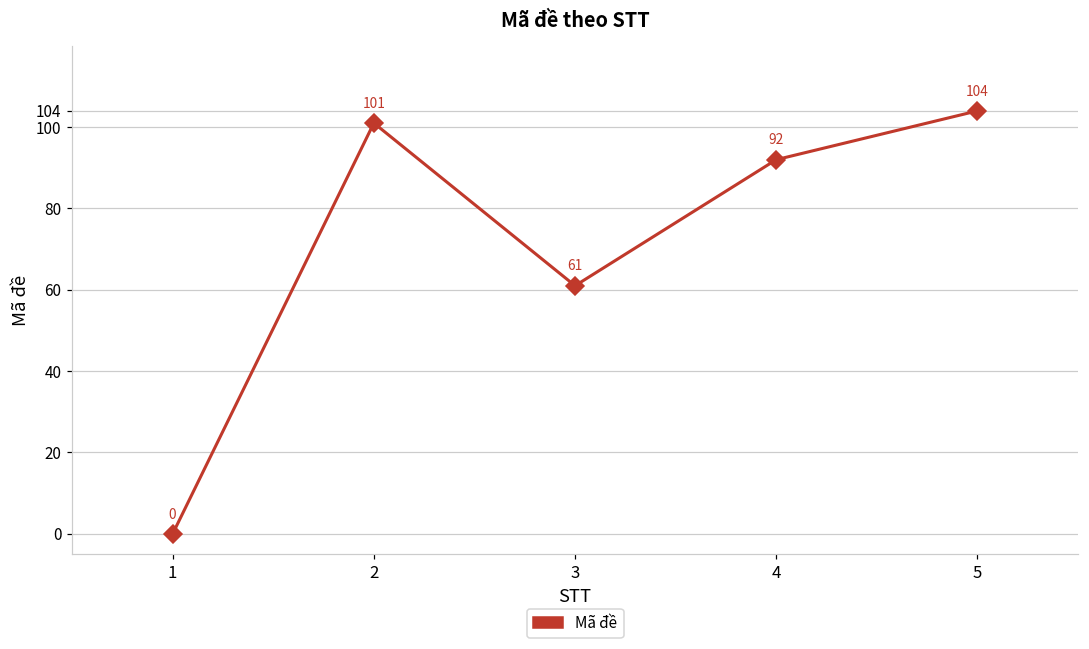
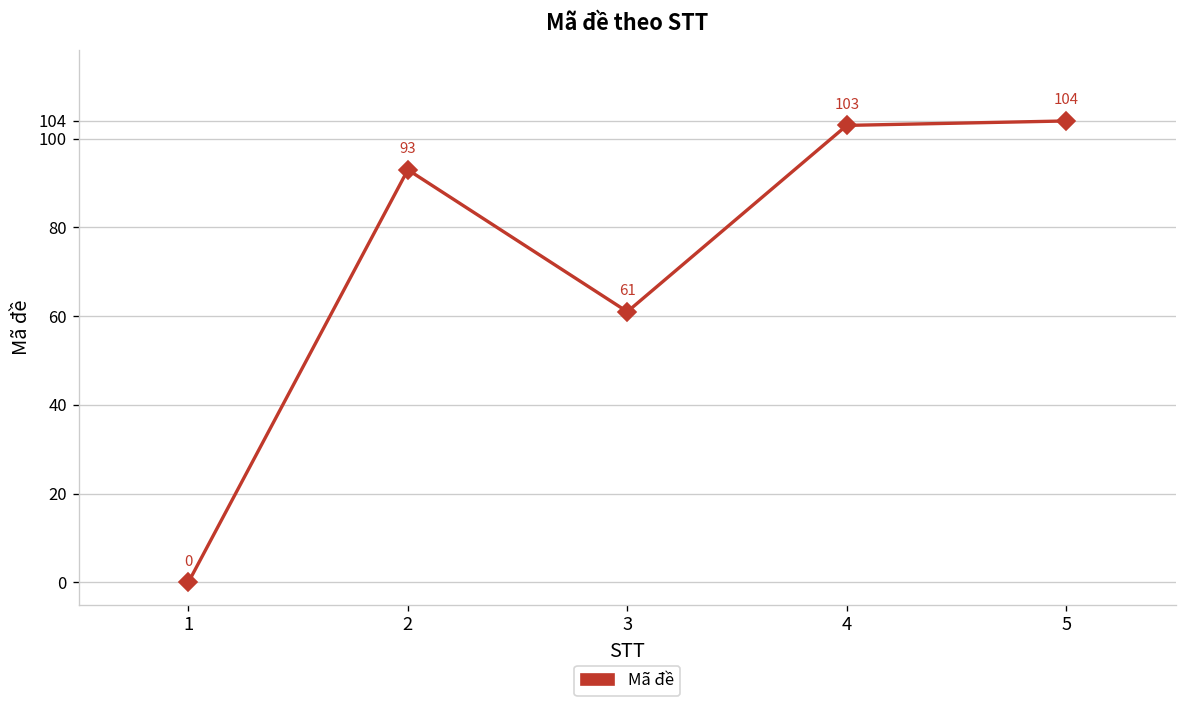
2: 101 -> 93
4: 92 -> 103
